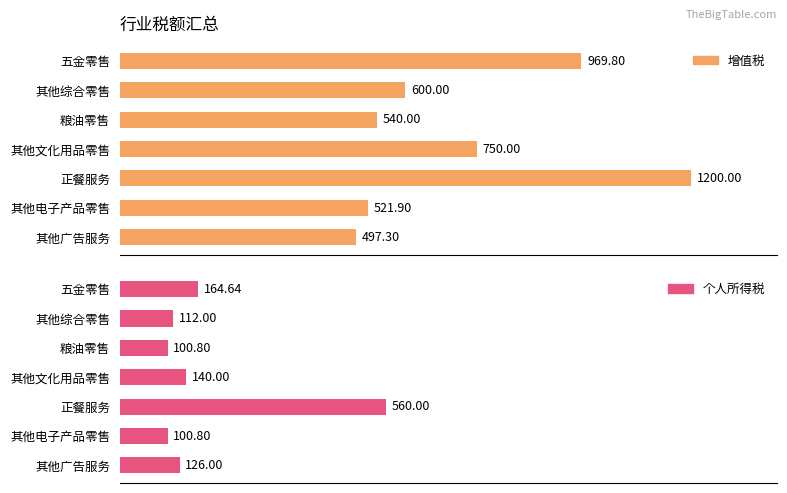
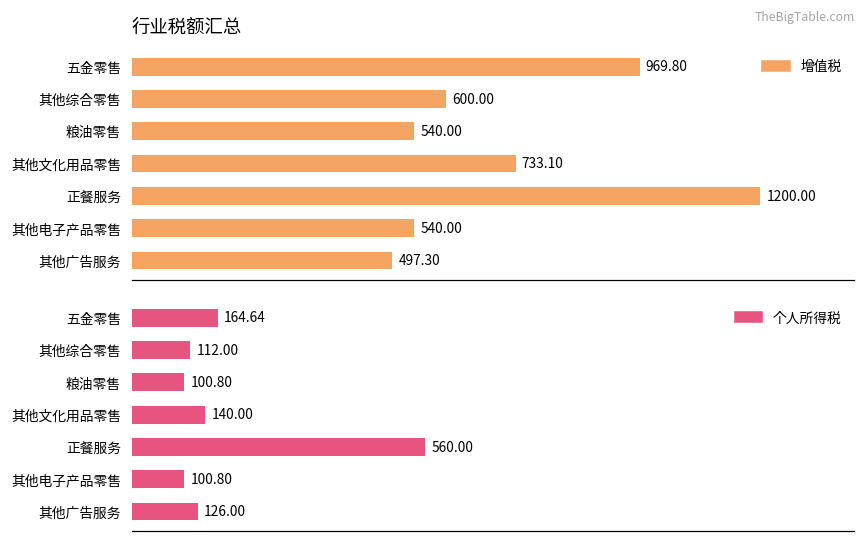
行业税额汇总, 其他文化用品零售: 750.00 -> 733.10
行业税额汇总, 其他电子产品零售: 521.90 -> 540.00
